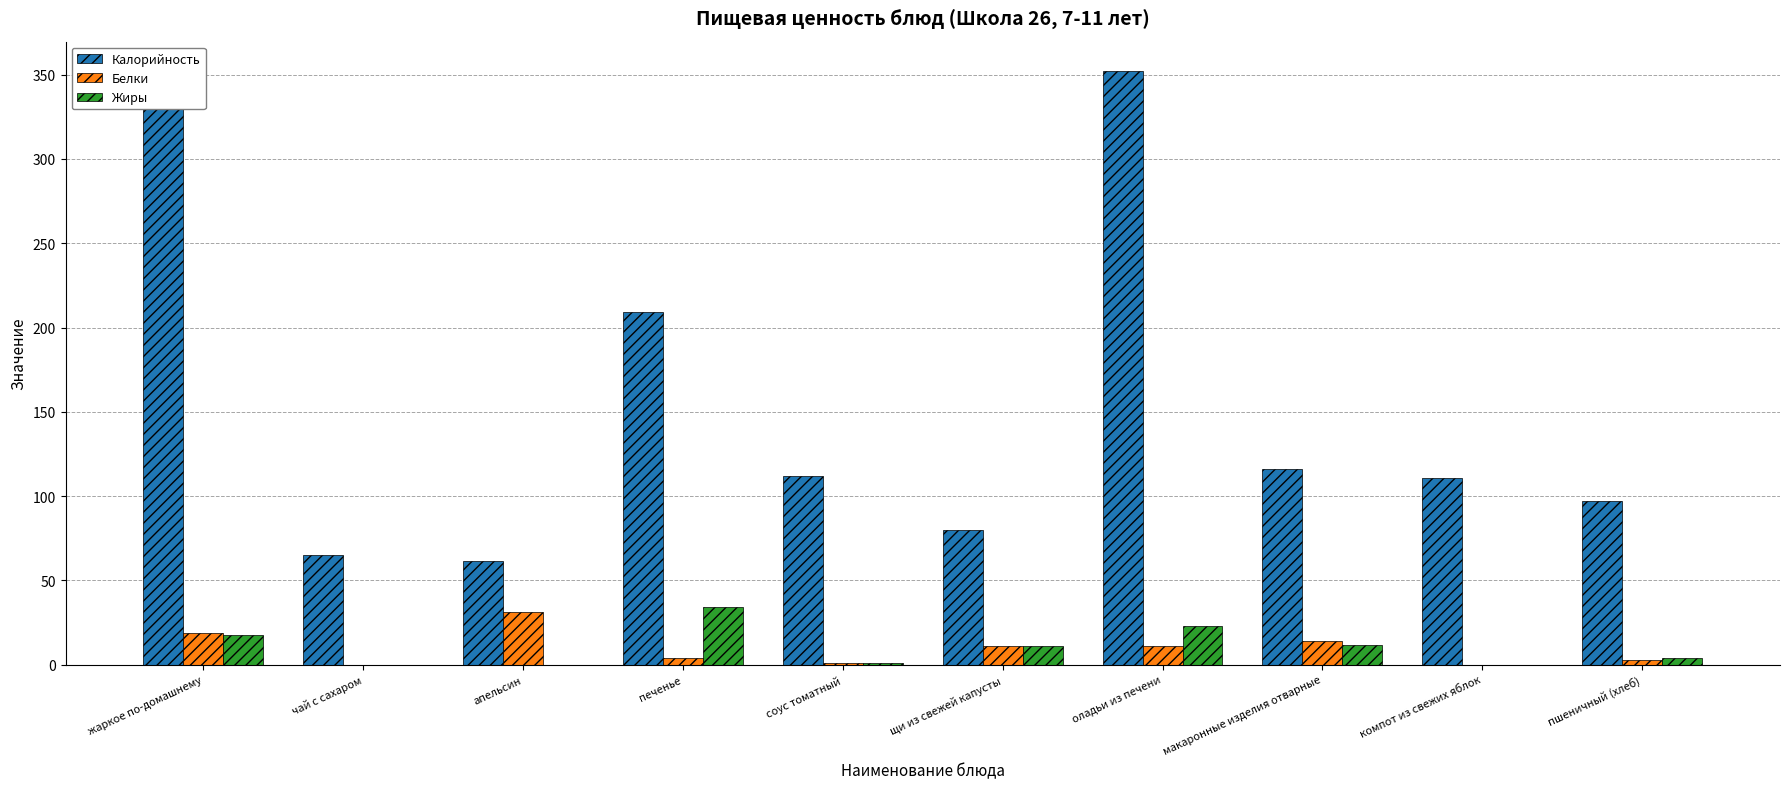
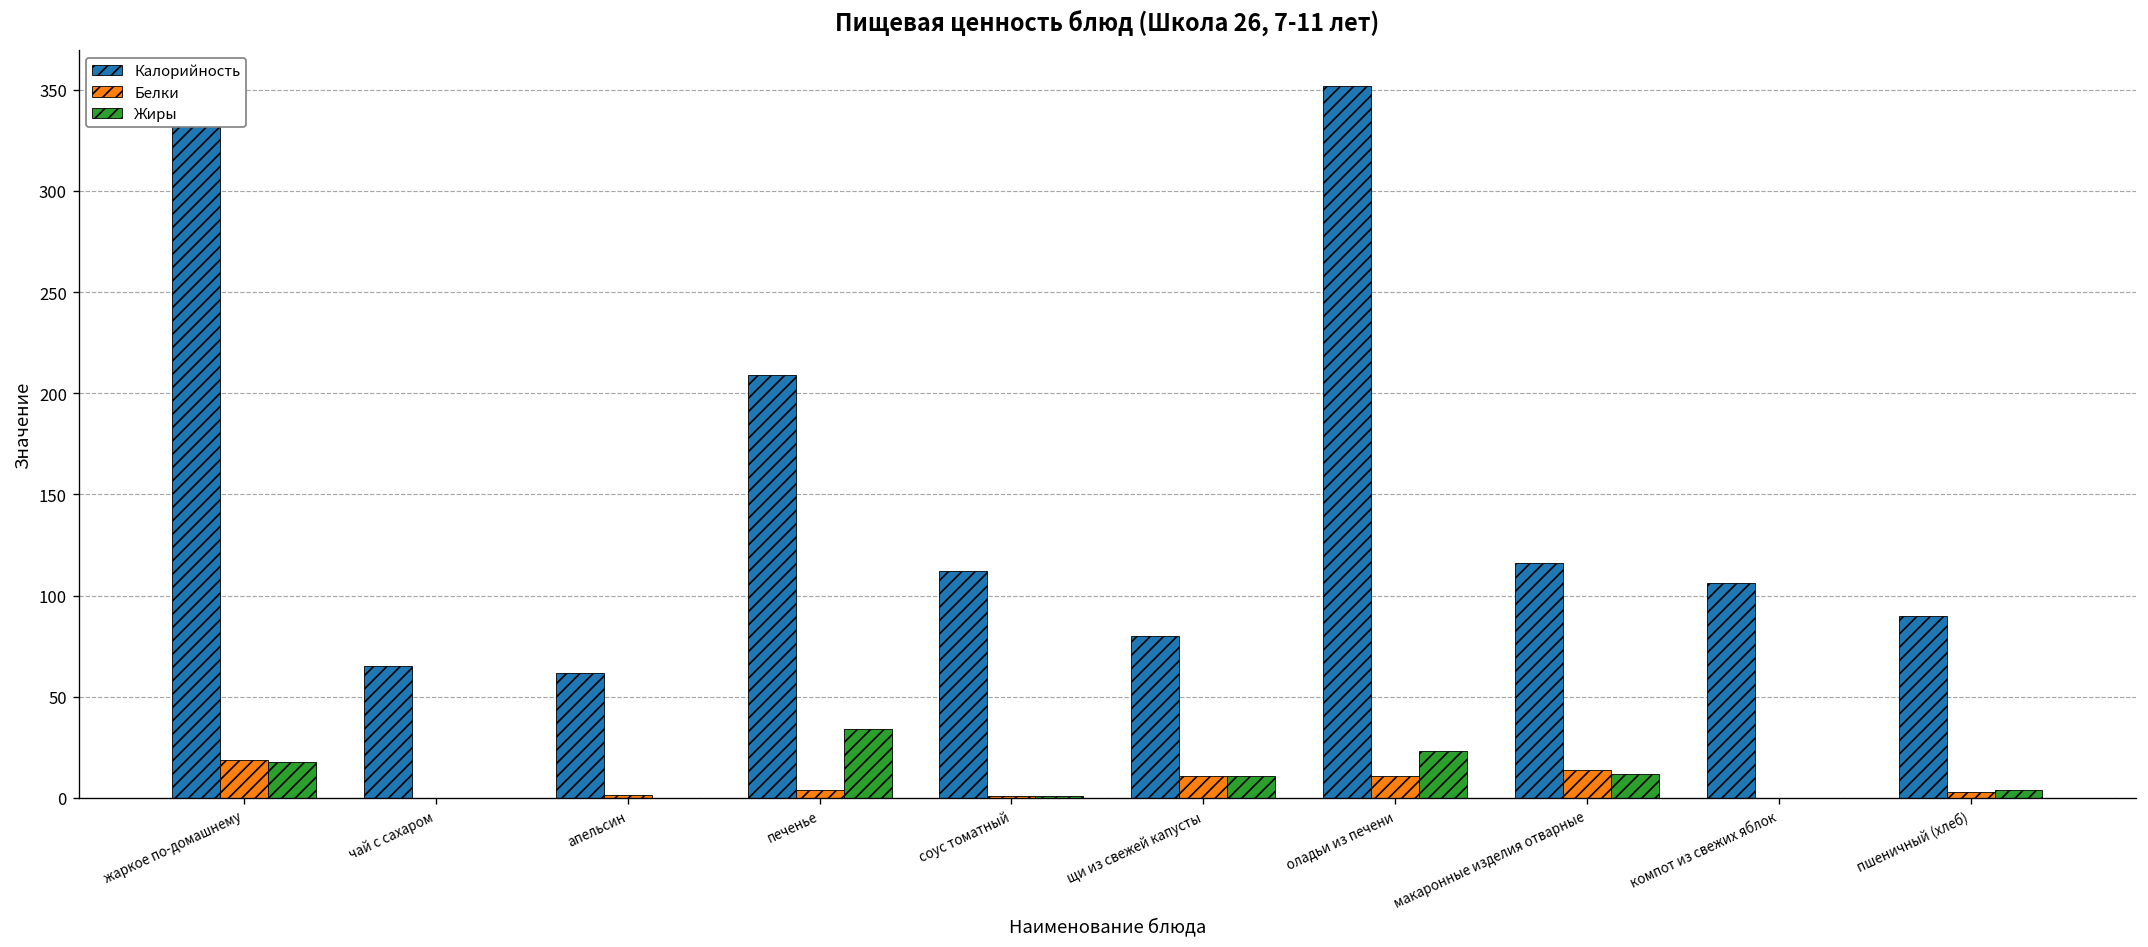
Белки, апельсин: 31 -> 2
Калорийность, компот из свежих яблок: 111 -> 106
Калорийность, пшеничный (хлеб): 97 -> 90
